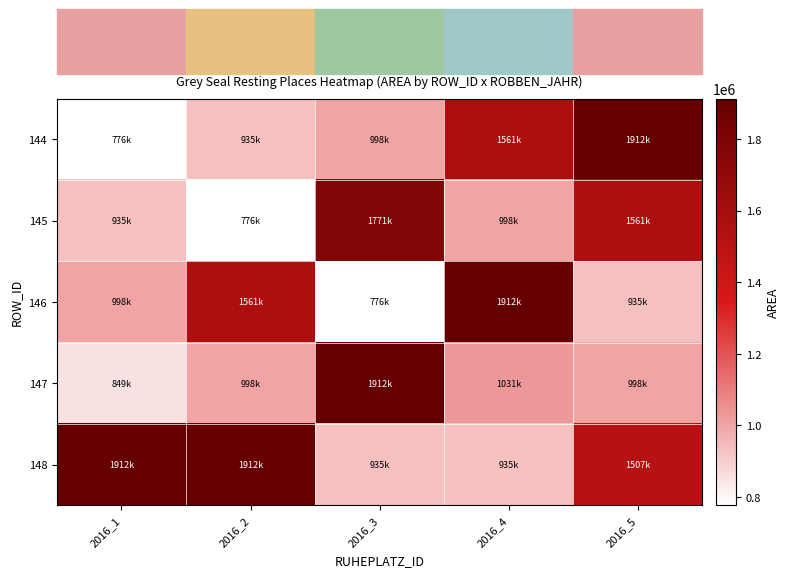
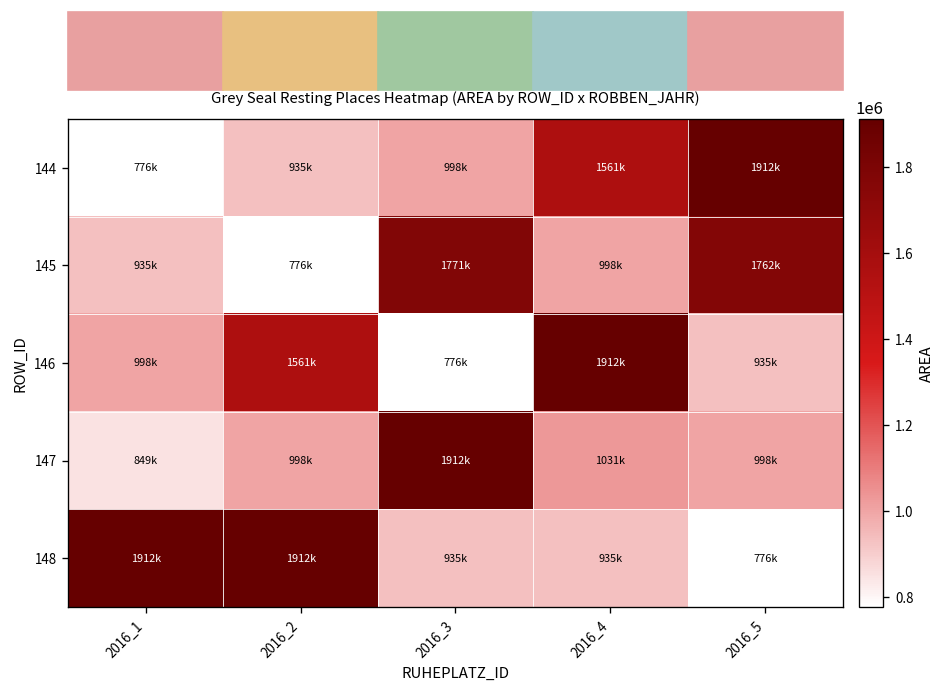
145, 2016_5: 1561k -> 1762k
148, 2016_5: 1507k -> 776k
